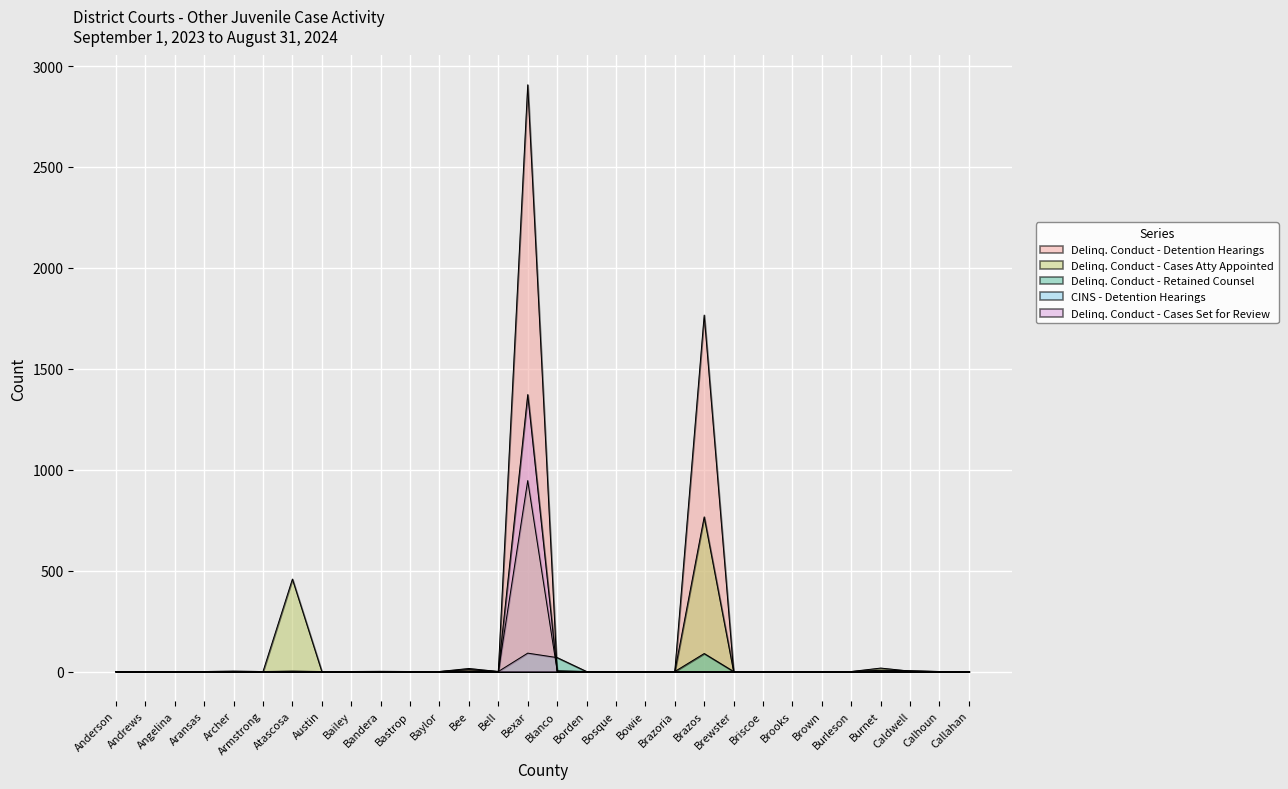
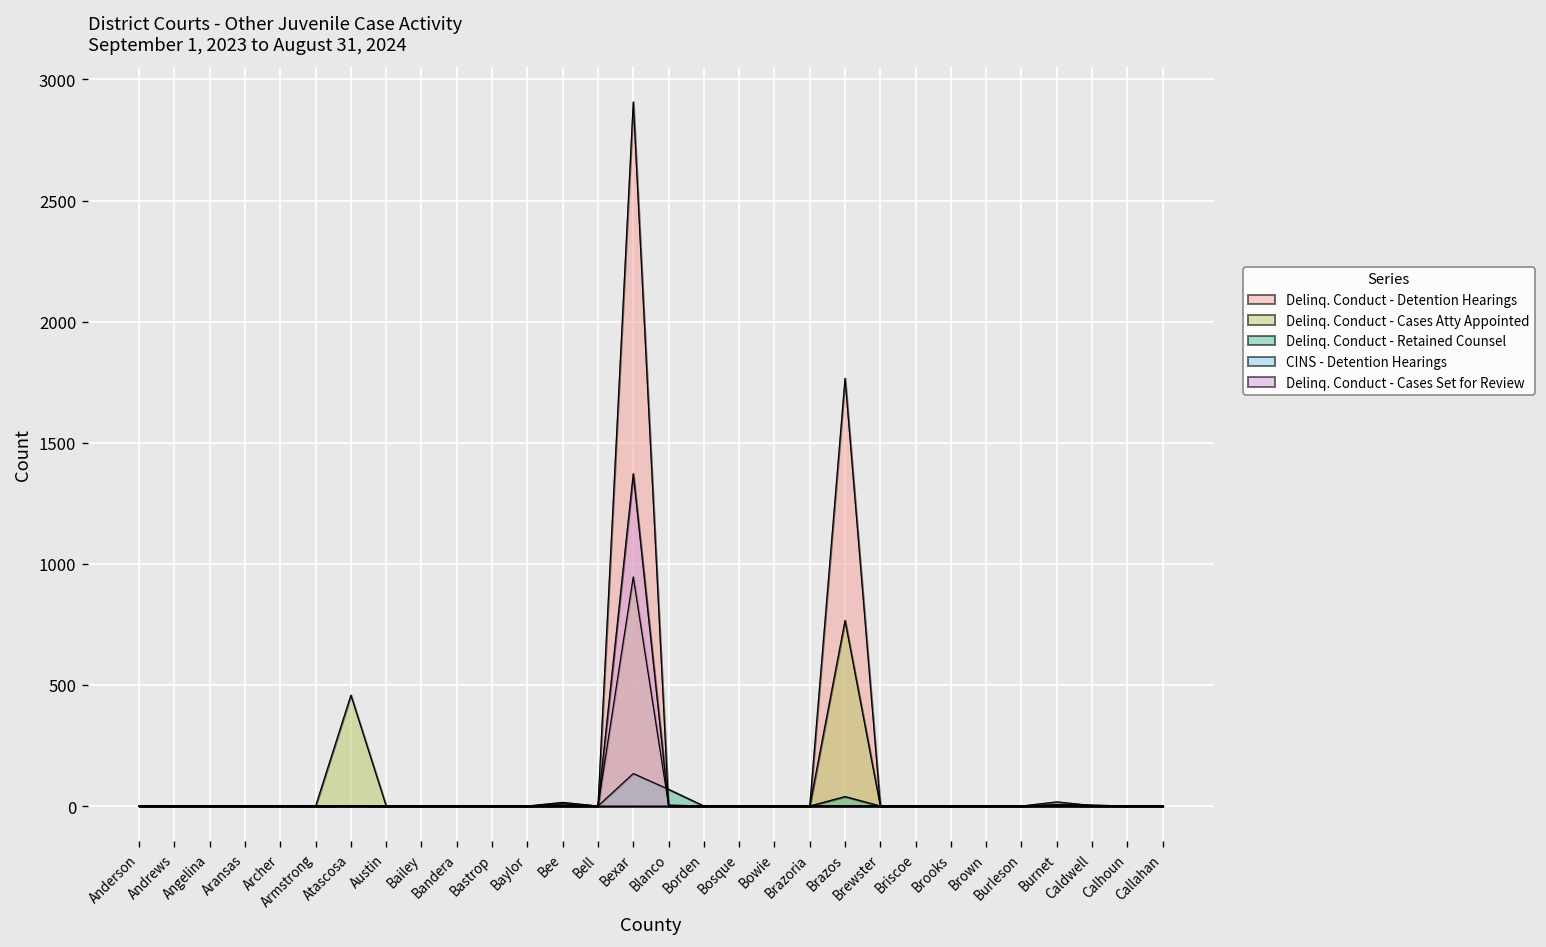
Delinq. Conduct - Retained Counsel, Bexar: 90 -> 130
Delinq. Conduct - Retained Counsel, Brazos: 90 -> 40
